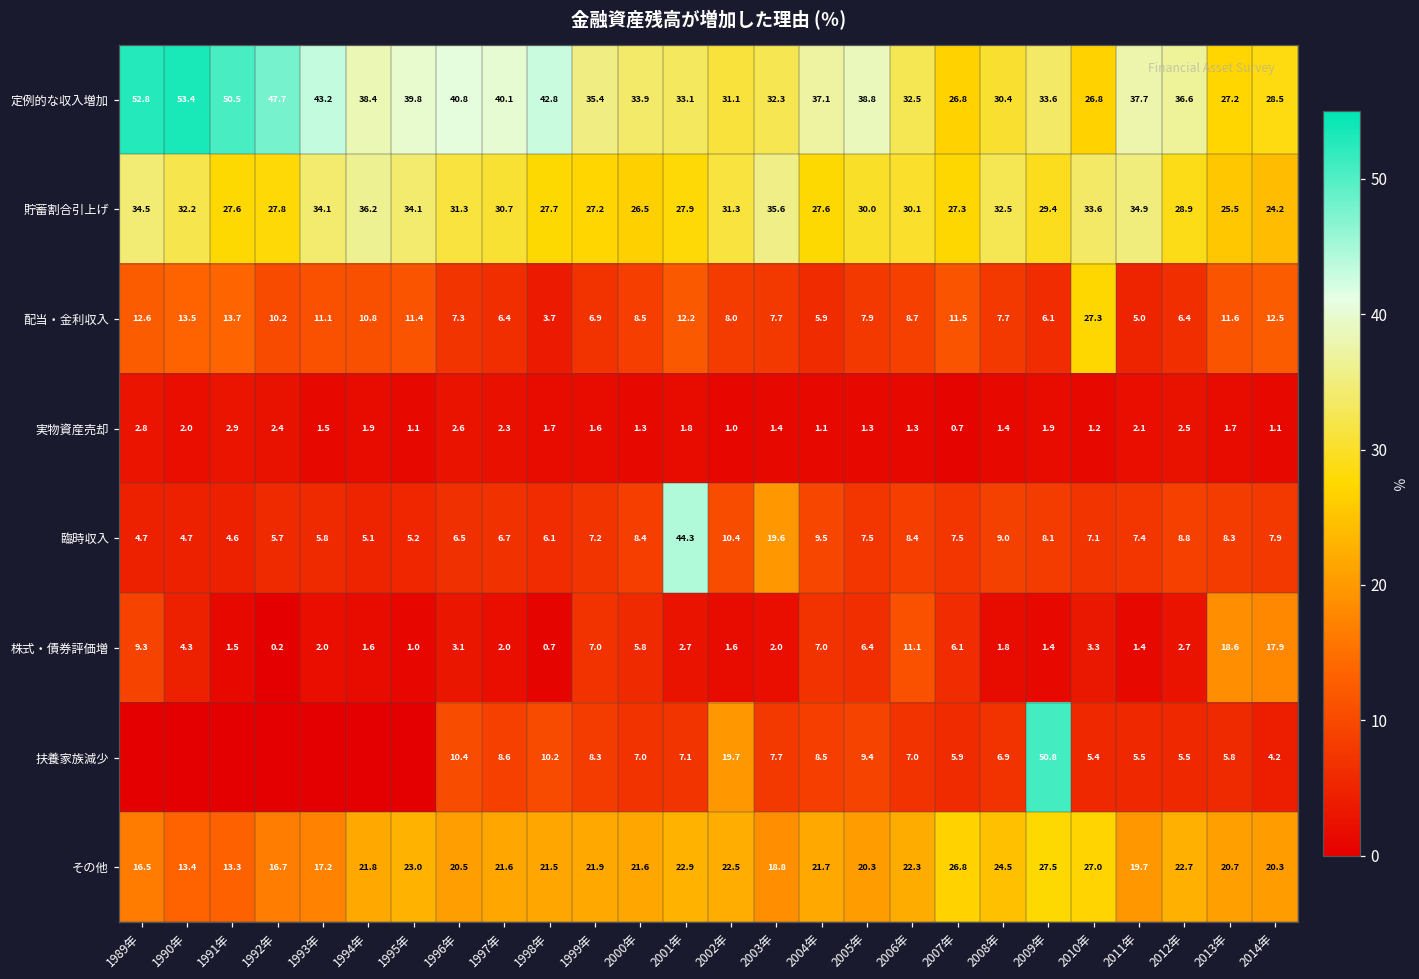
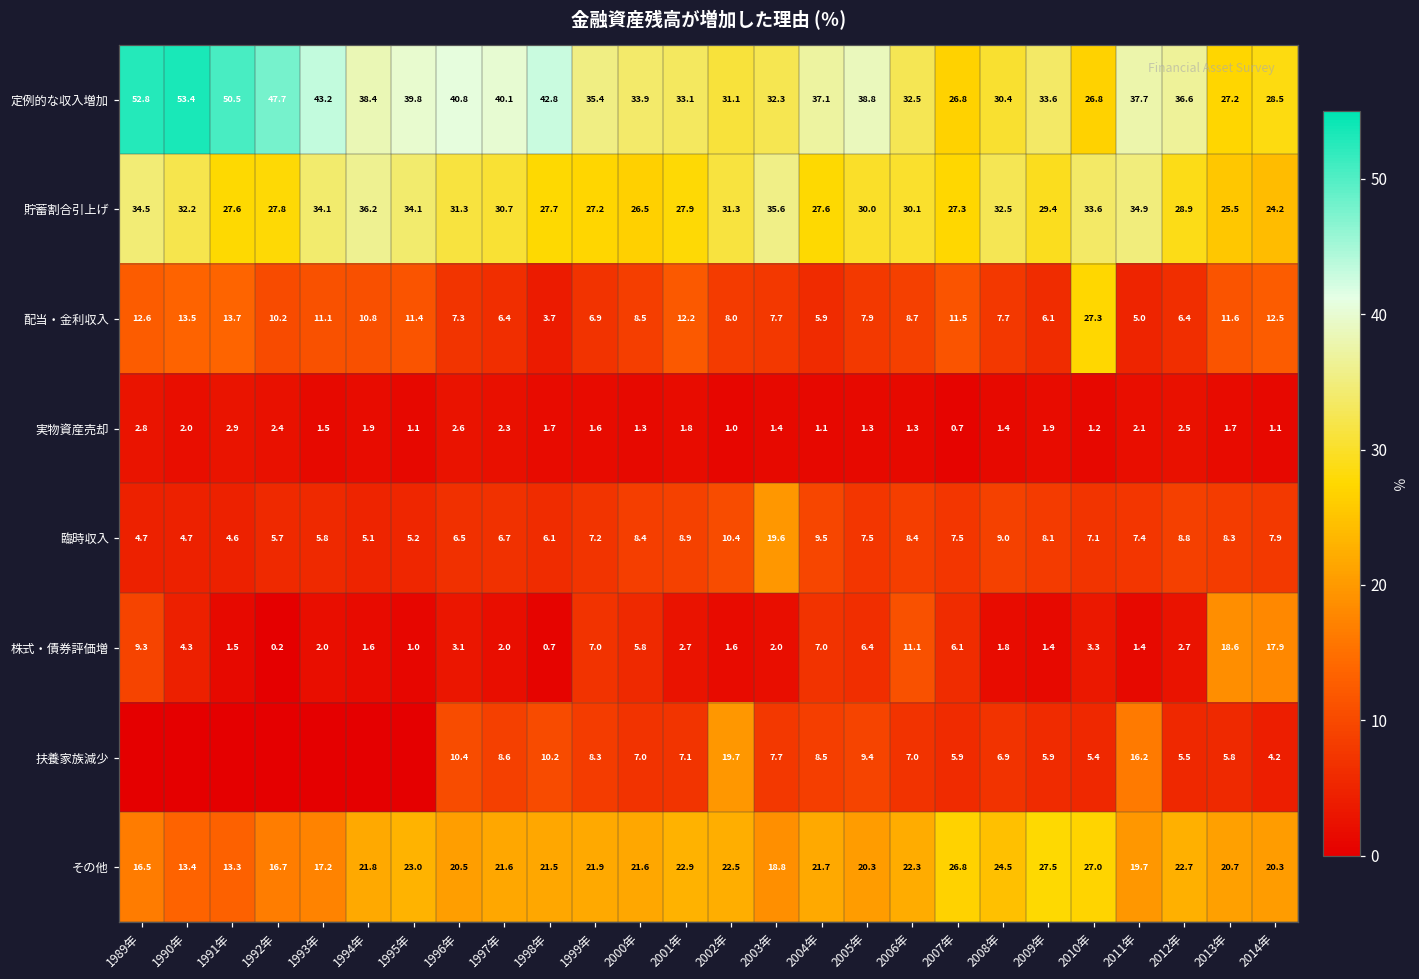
臨時収入, 2001年: 44.3 -> 8.9
扶養家族減少, 2009年: 50.8 -> 5.9
扶養家族減少, 2011年: 5.5 -> 16.2
